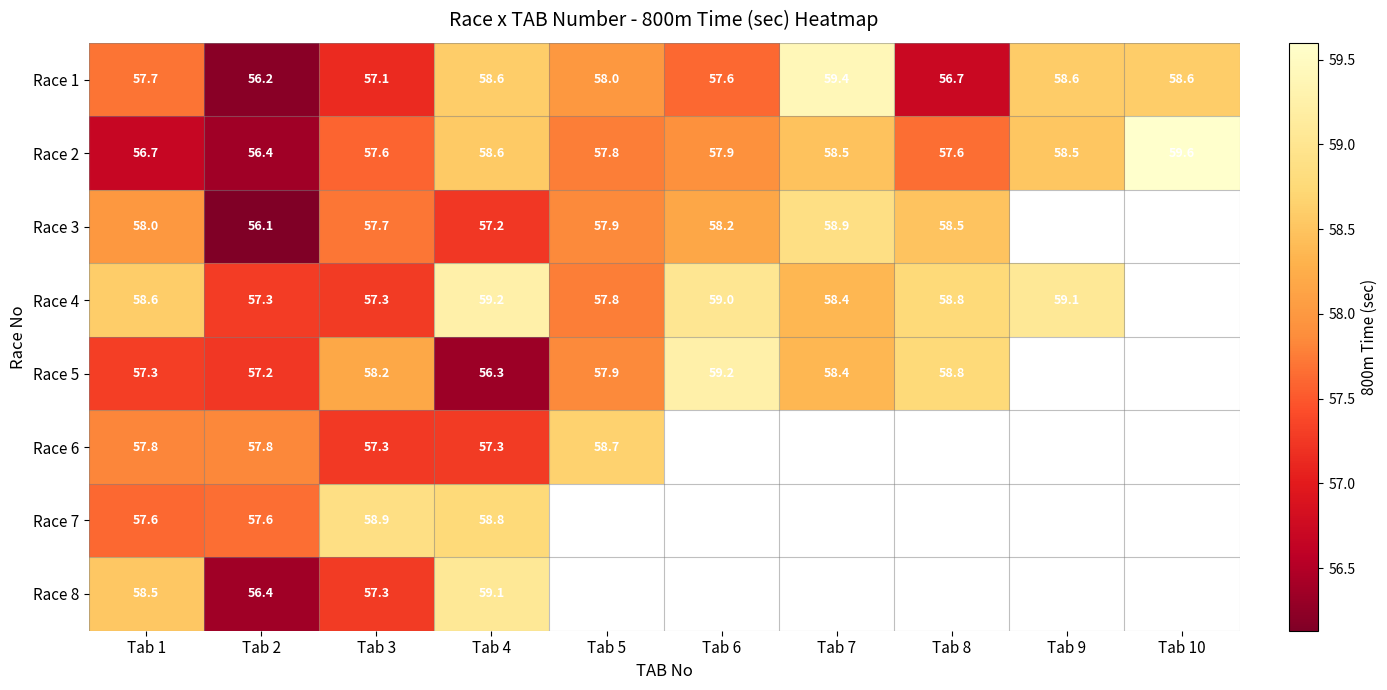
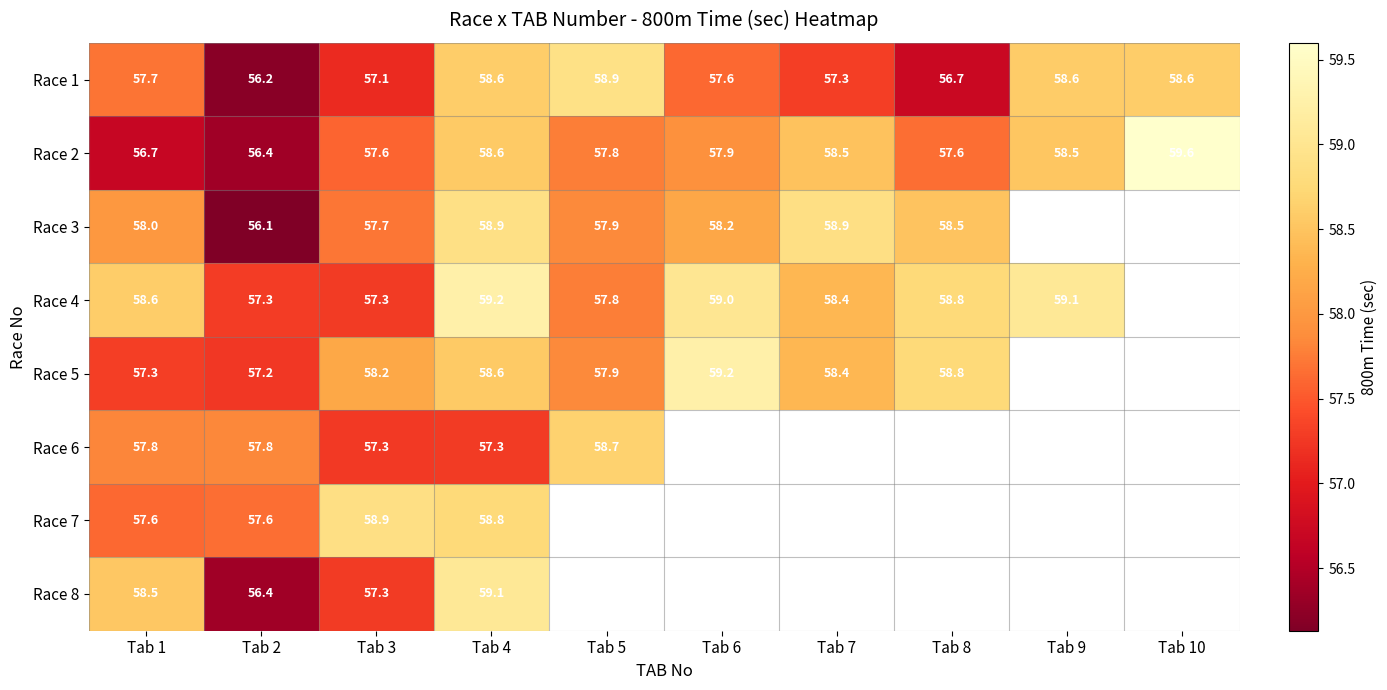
Race 1, Tab 5: 58.0 -> 58.9
Race 1, Tab 7: 59.4 -> 57.3
Race 3, Tab 4: 57.2 -> 58.9
Race 5, Tab 4: 56.3 -> 58.6
